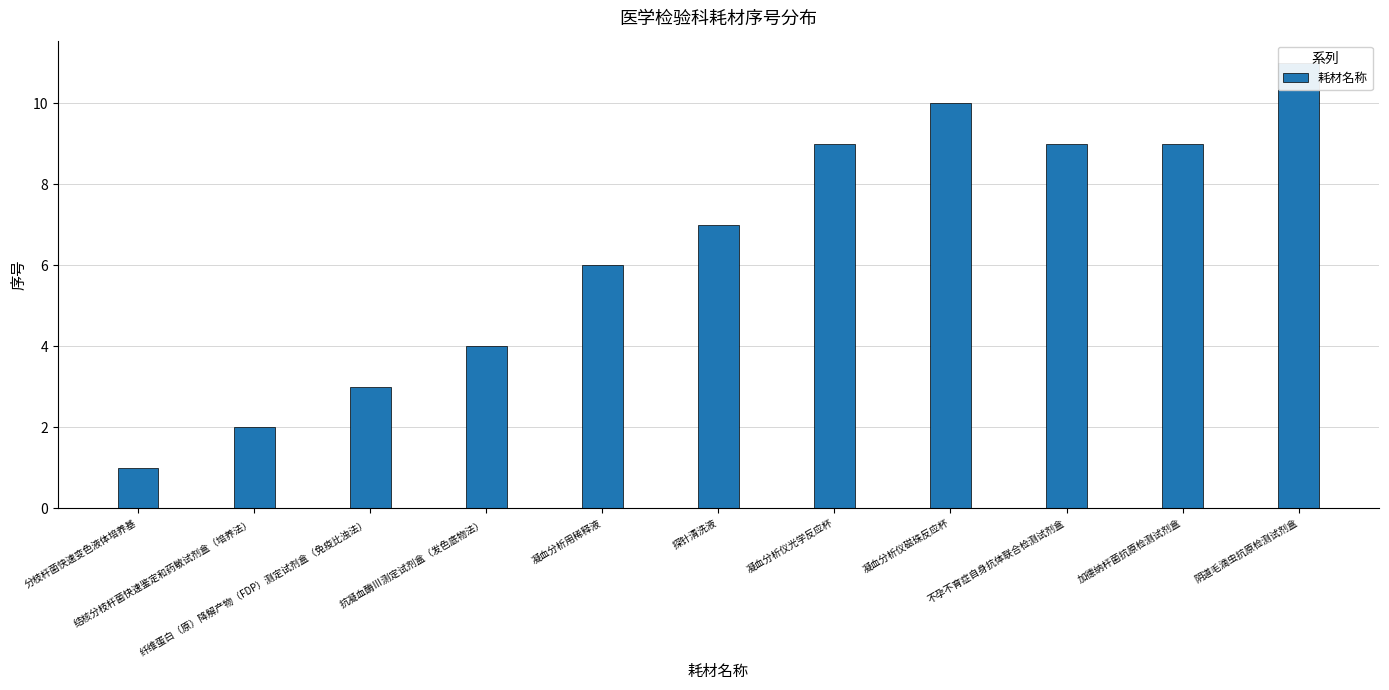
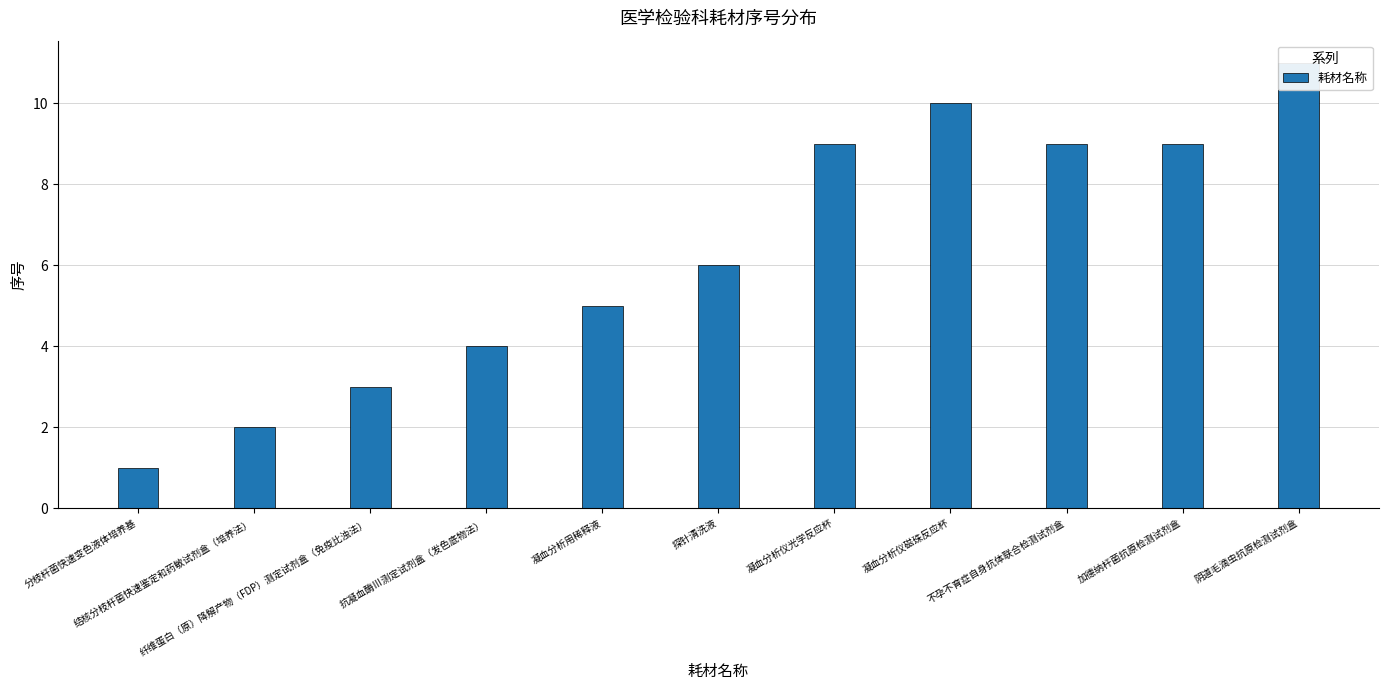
凝血分析用稀释液: 6 -> 5
探针清洗液: 7 -> 6
